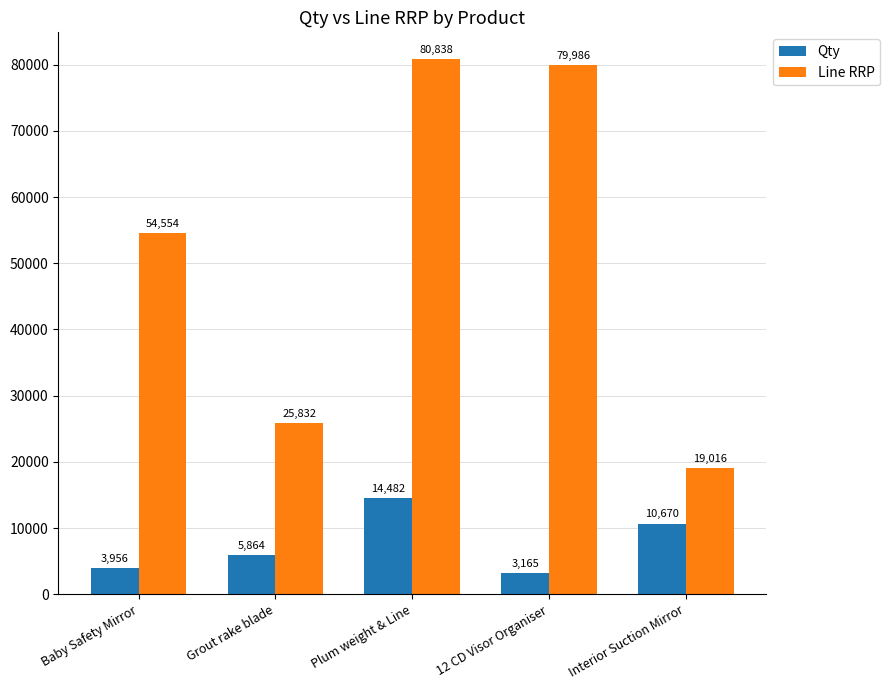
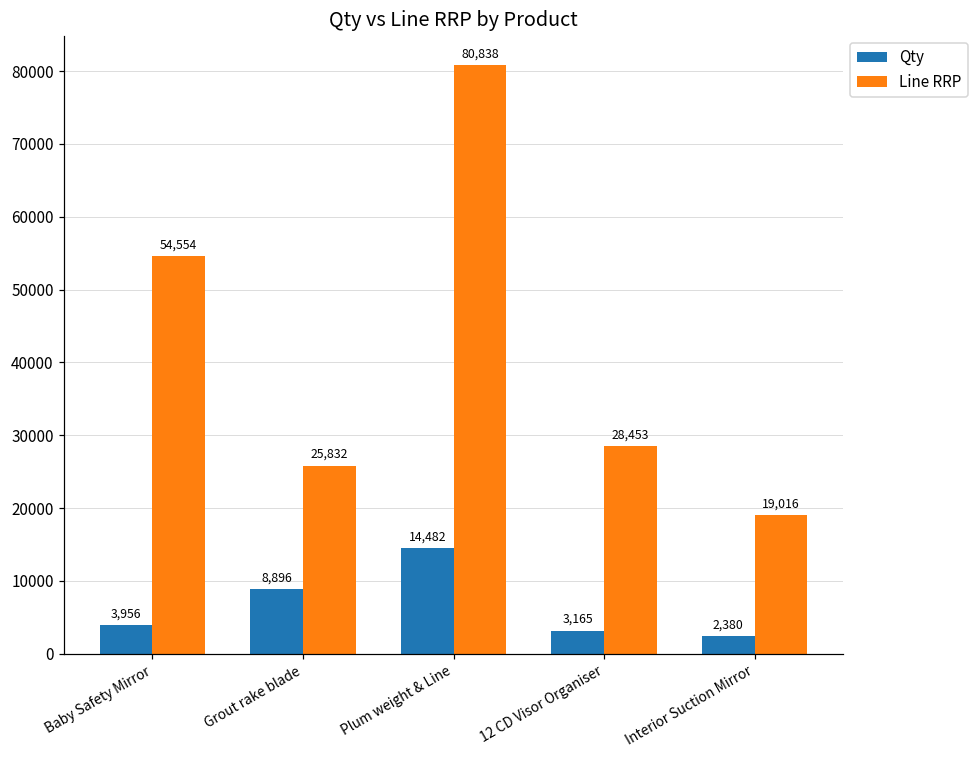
Qty, Grout rake blade: 5,864 -> 8,896
Line RRP, 12 CD Visor Organiser: 79,986 -> 28,453
Qty, Interior Suction Mirror: 10,670 -> 2,380
